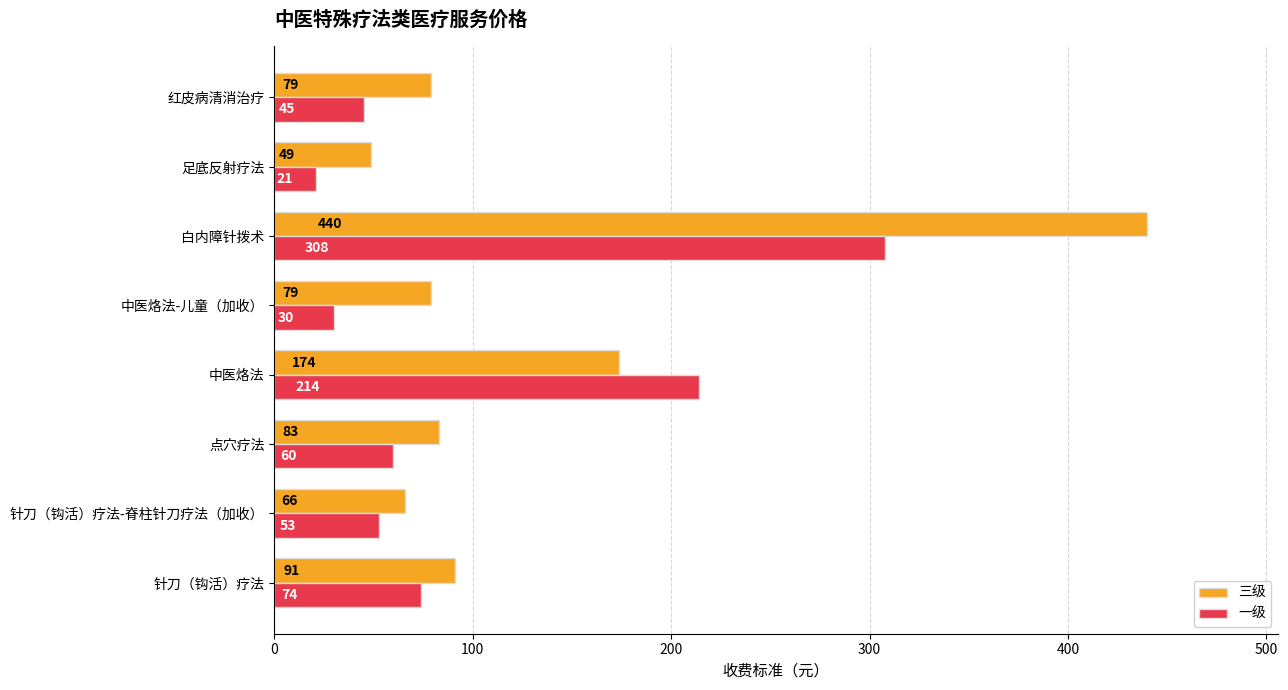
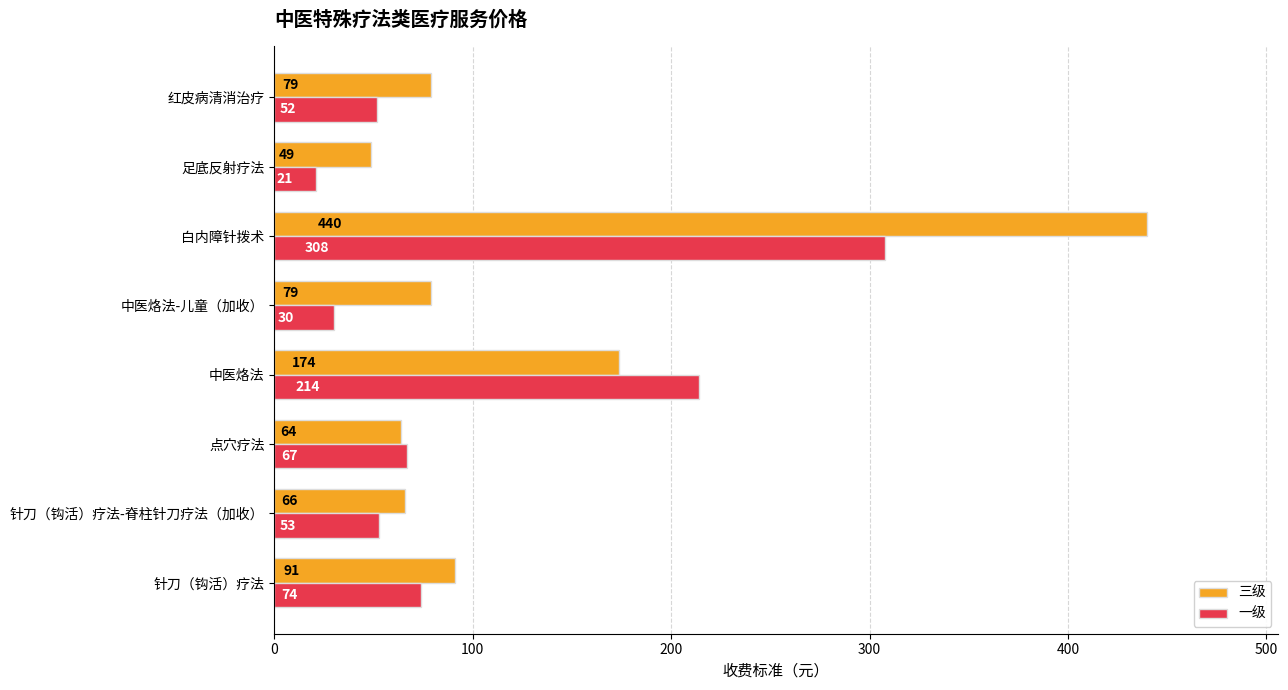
一级, 红皮病清消治疗: 45 -> 52
三级, 点穴疗法: 83 -> 64
一级, 点穴疗法: 60 -> 67
